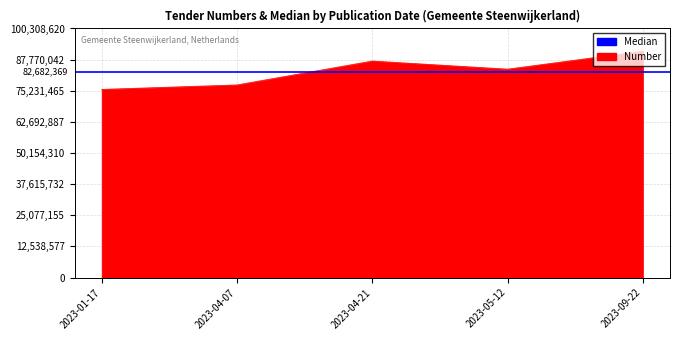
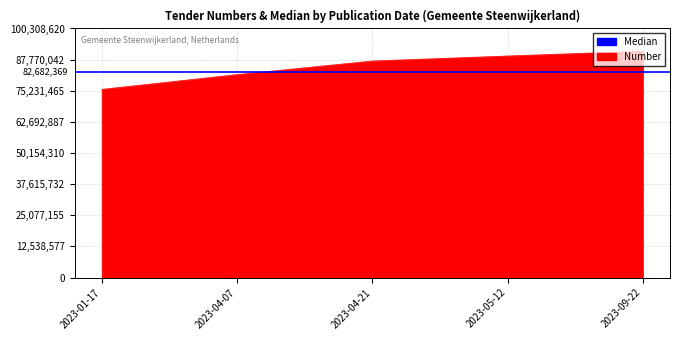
2023-04-07: 78,000,000 -> 82,000,000
2023-05-12: 84,000,000 -> 89,000,000
